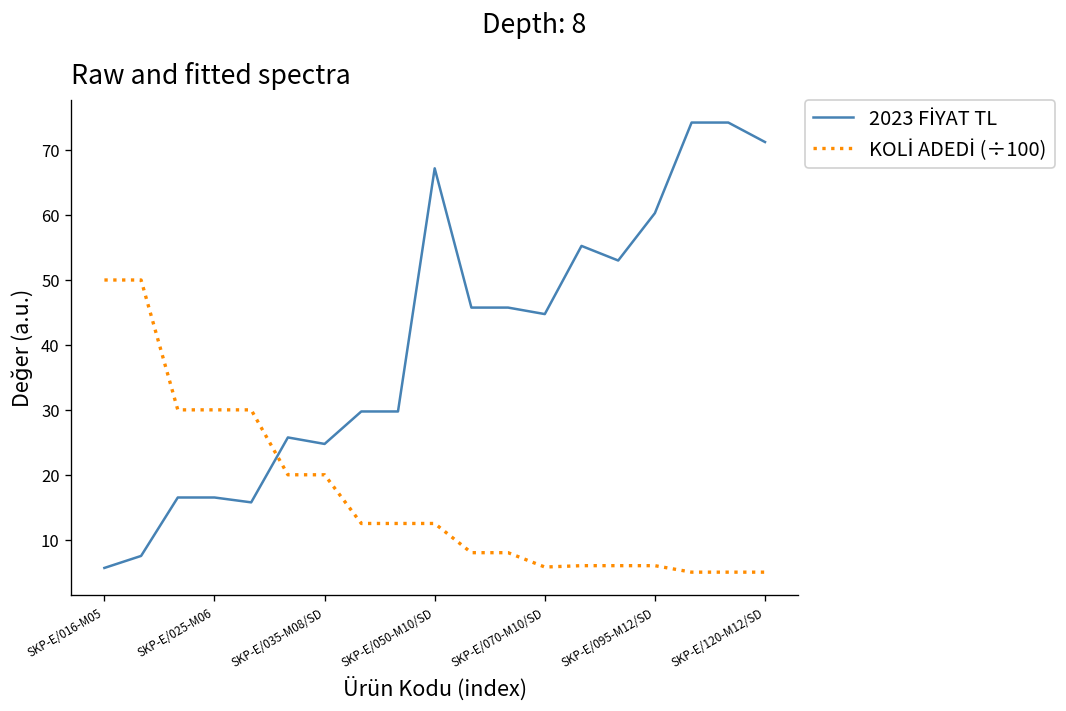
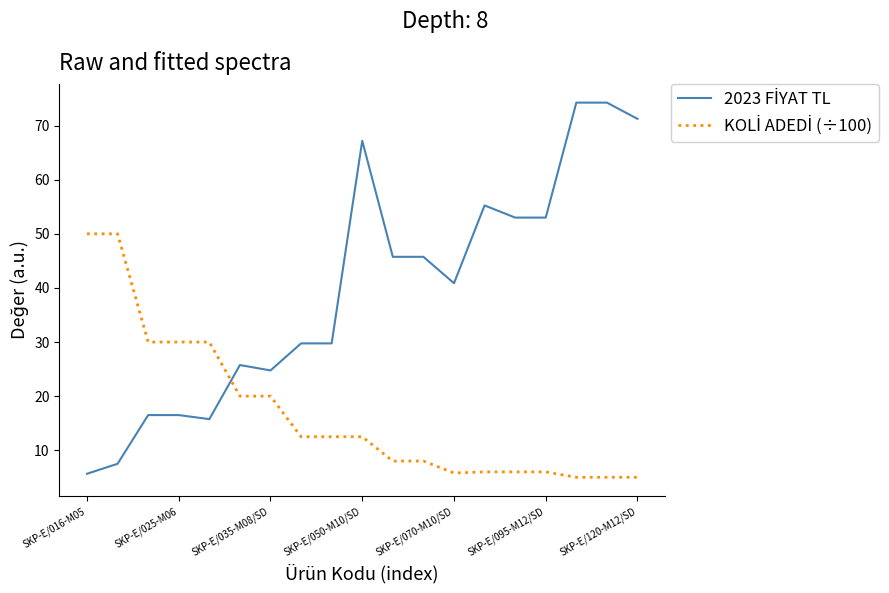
2023 FİYAT TL, SKP-E/070-M10/SD: 45 -> 41
2023 FİYAT TL, SKP-E/095-M12/SD: 60 -> 53
